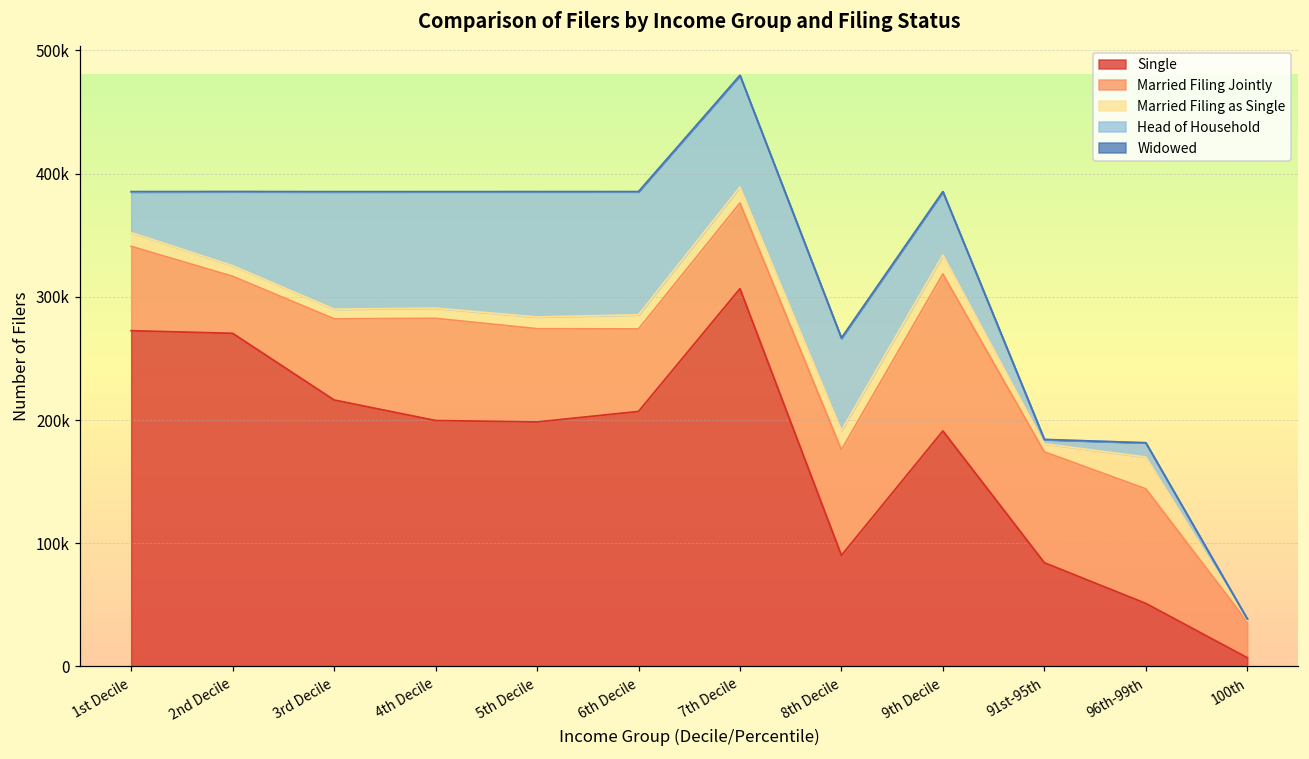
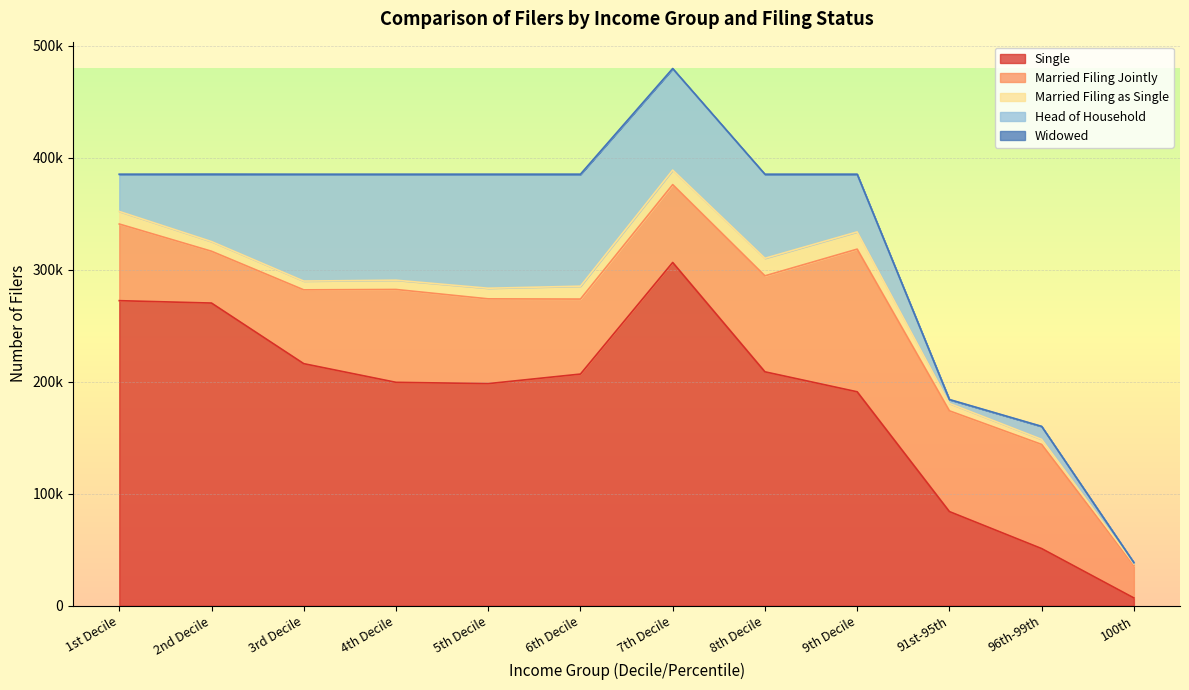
Single, 8th Decile: 90000 -> 209000
Married Filing as Single, 96th-99th: 26000 -> 5000
